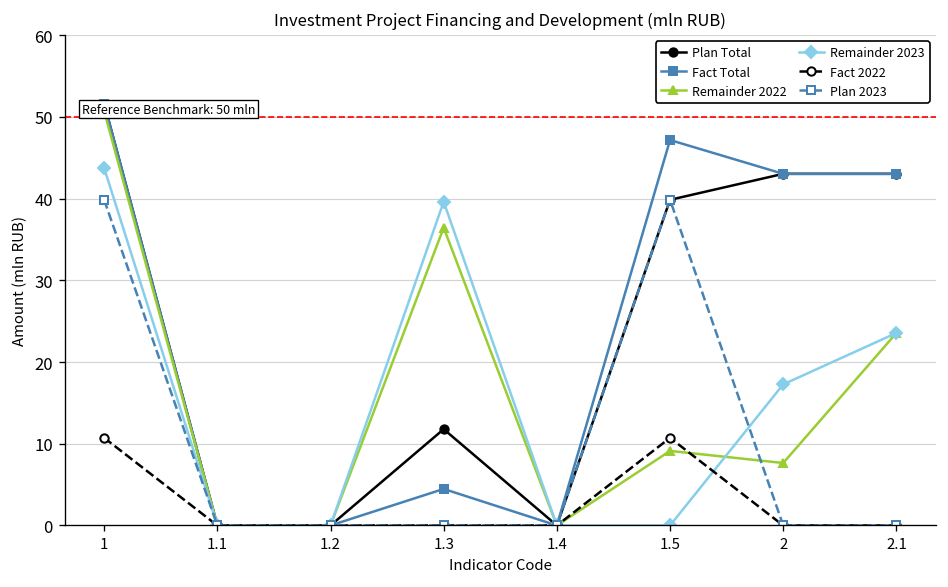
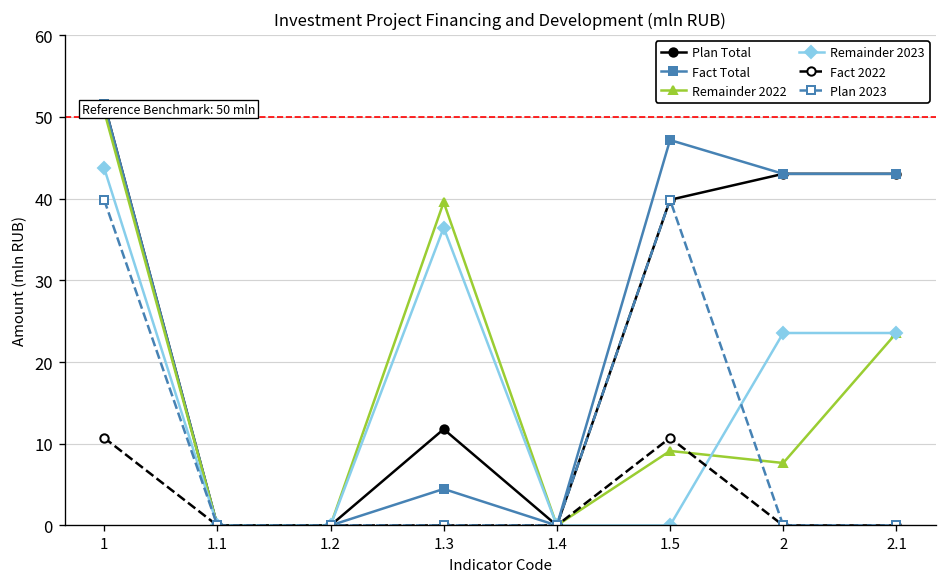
Remainder 2022, 1.3: 36 -> 40
Remainder 2023, 1.3: 40 -> 36
Remainder 2023, 2: 17 -> 24
